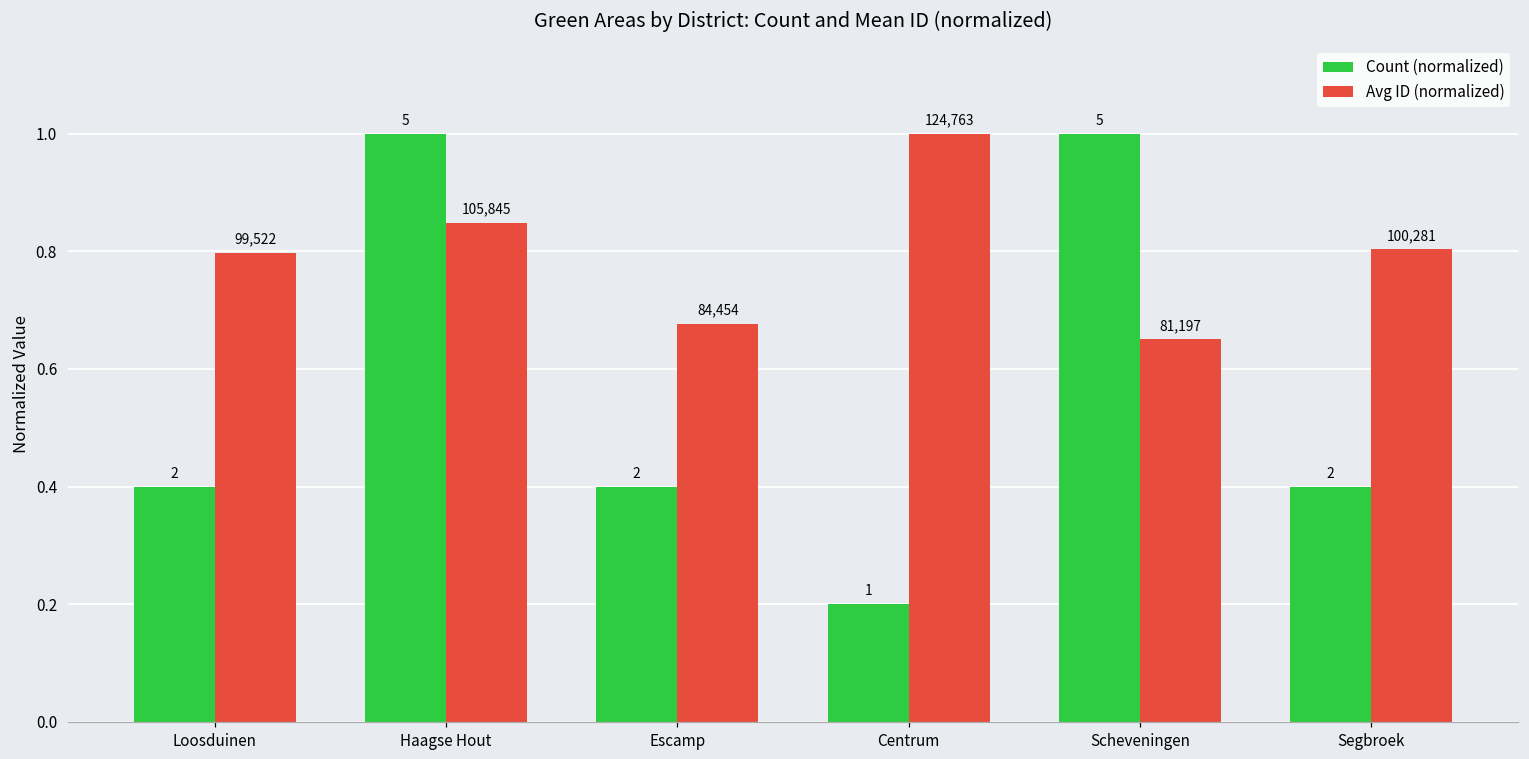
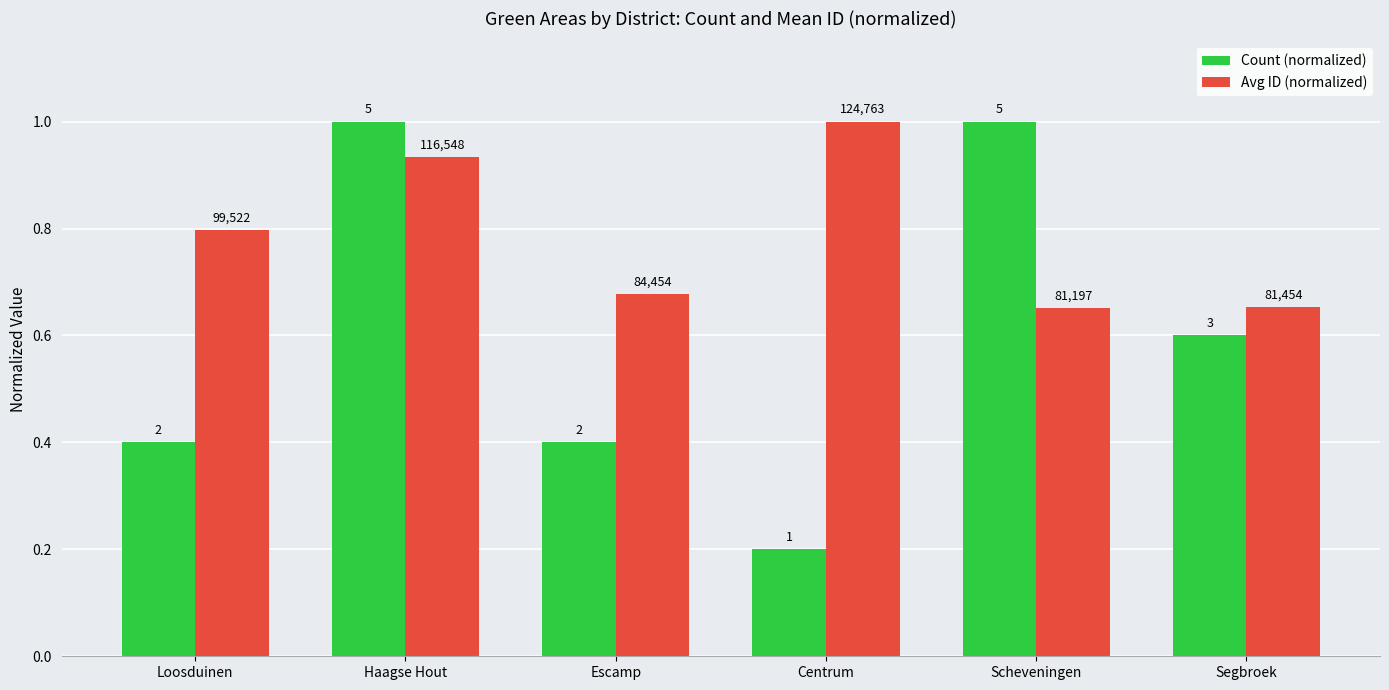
Avg ID (normalized), Haagse Hout: 105,845 -> 116,548
Count (normalized), Segbroek: 2 -> 3
Avg ID (normalized), Segbroek: 100,281 -> 81,454
